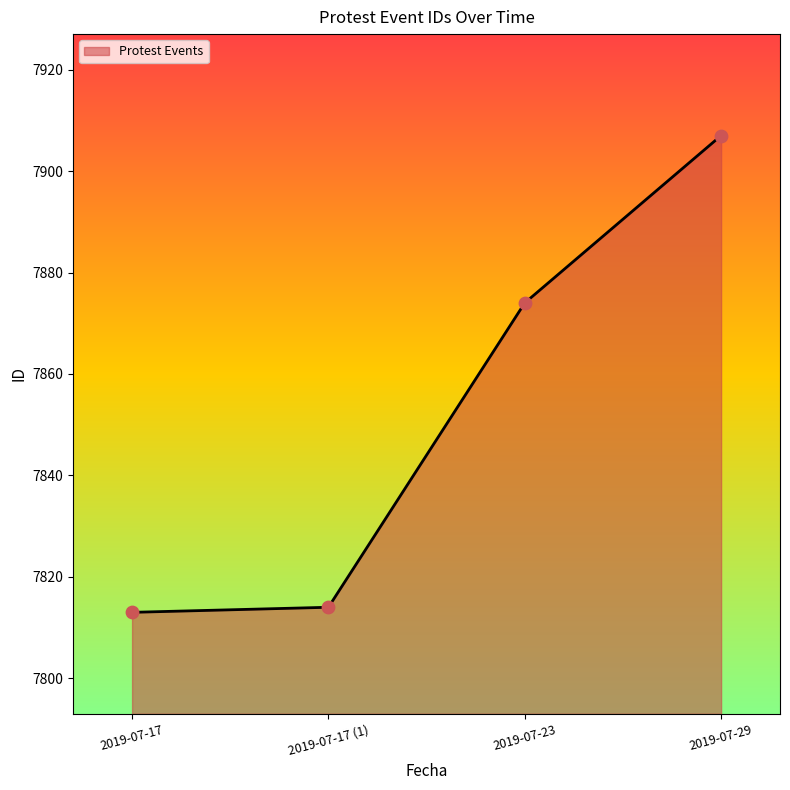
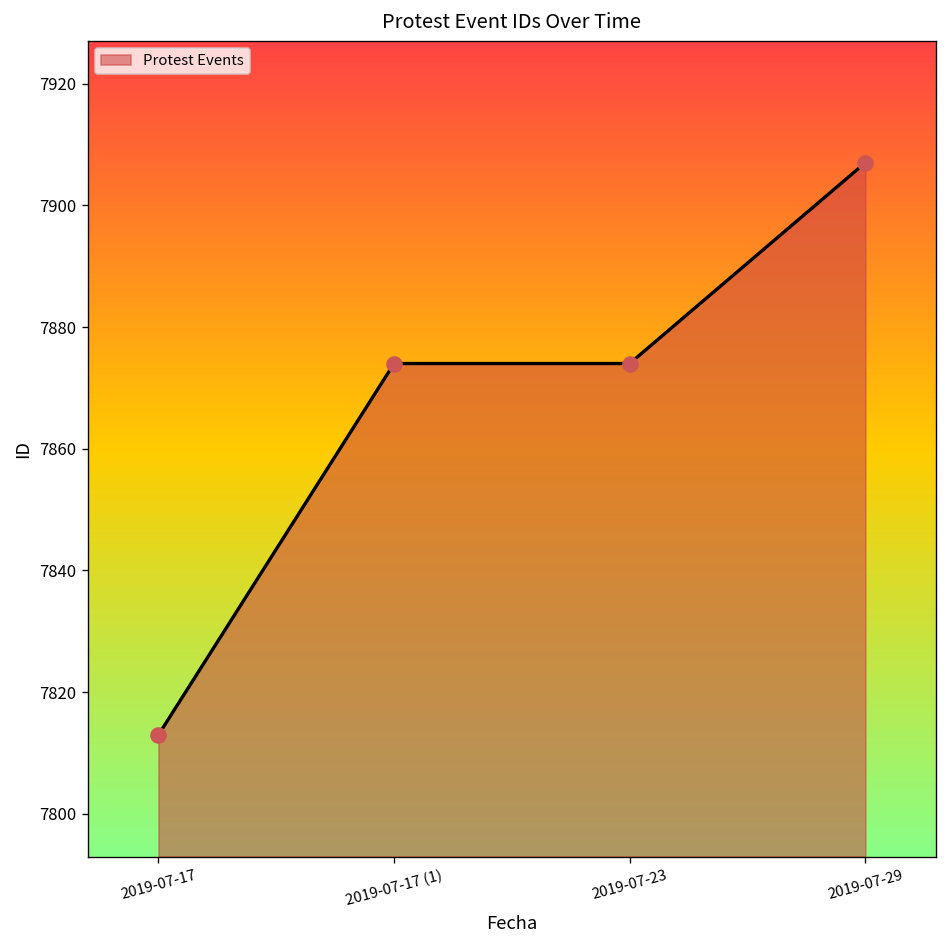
2019-07-17 (1): 7814 -> 7874
